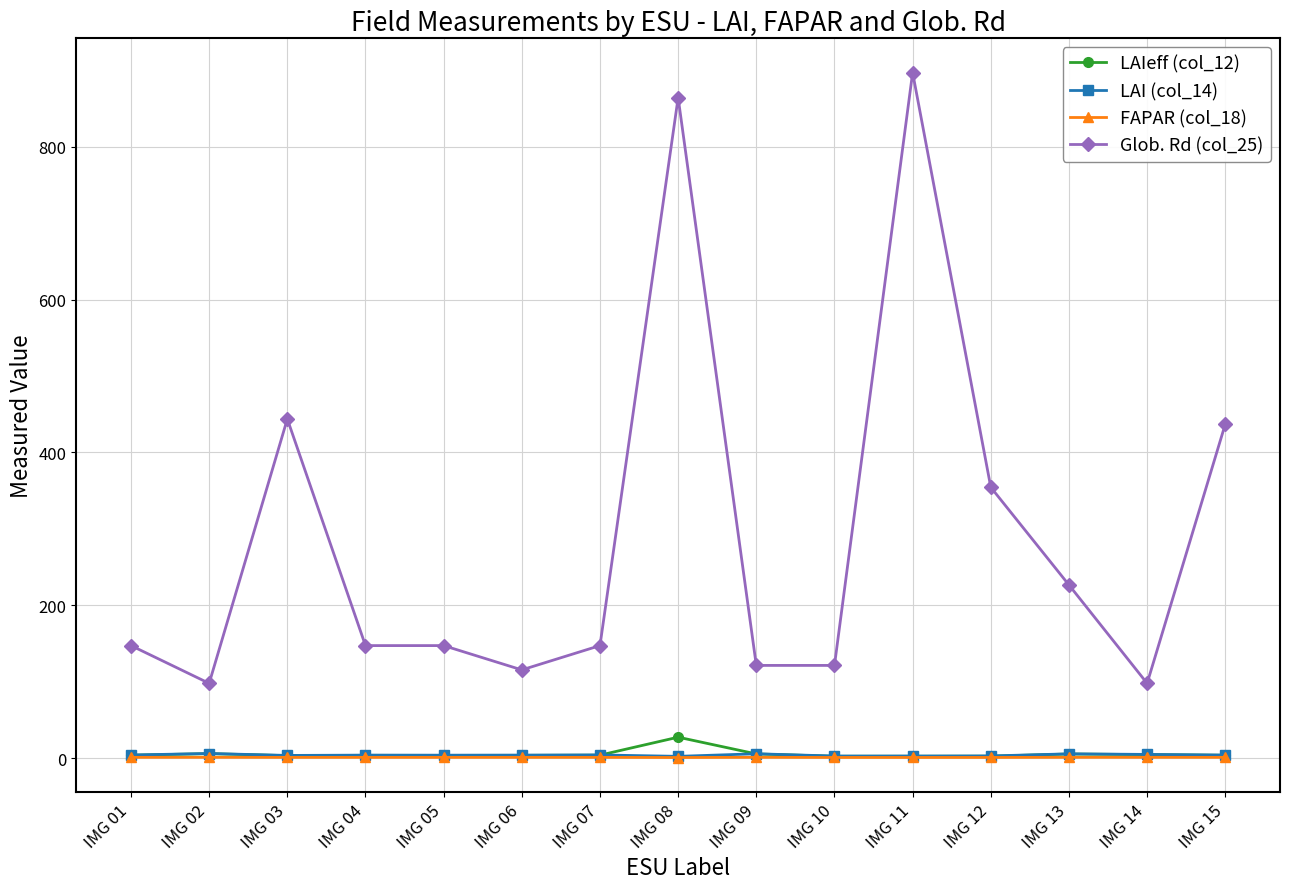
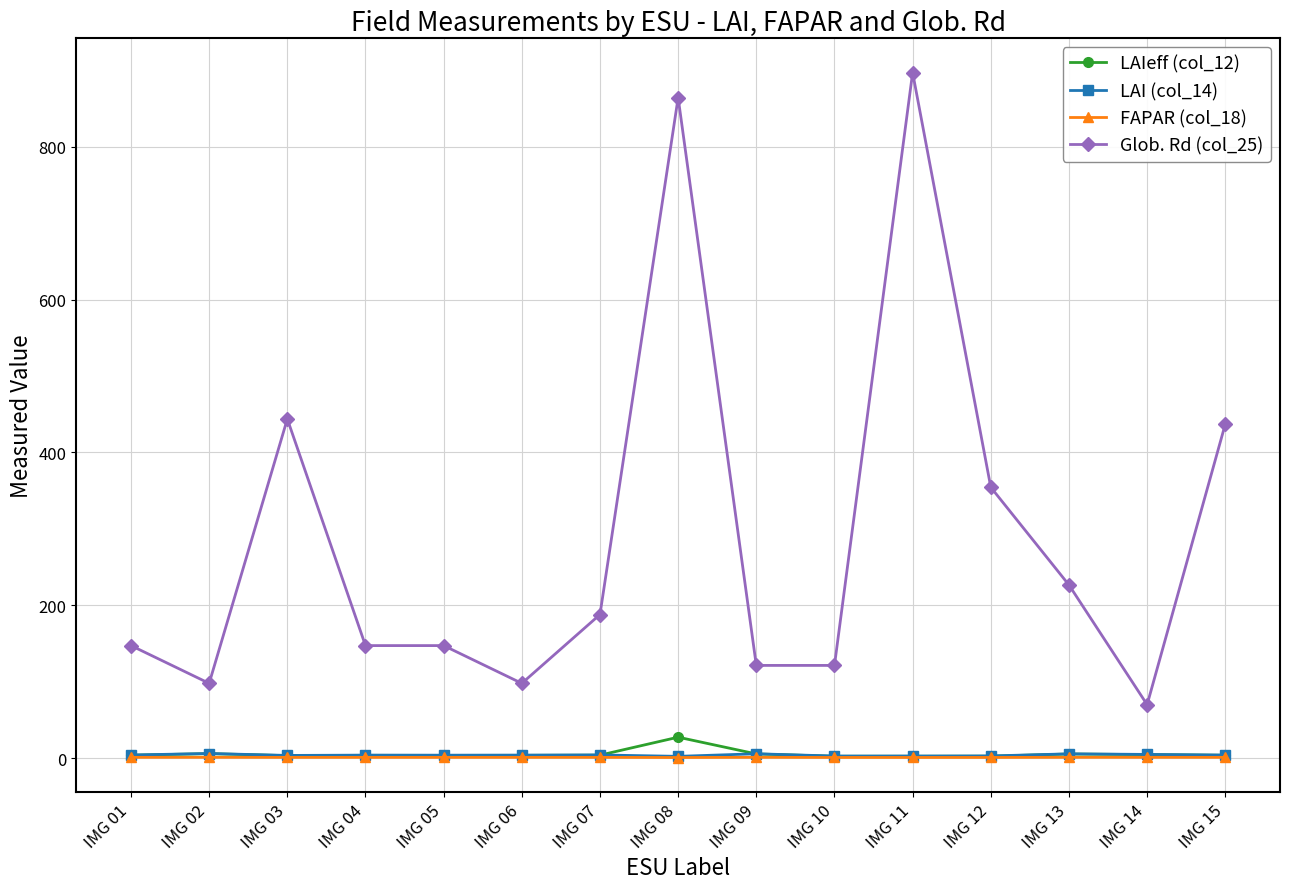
Glob. Rd (col_25), IMG 06: 120 -> 100
Glob. Rd (col_25), IMG 07: 150 -> 190
Glob. Rd (col_25), IMG 14: 100 -> 70
